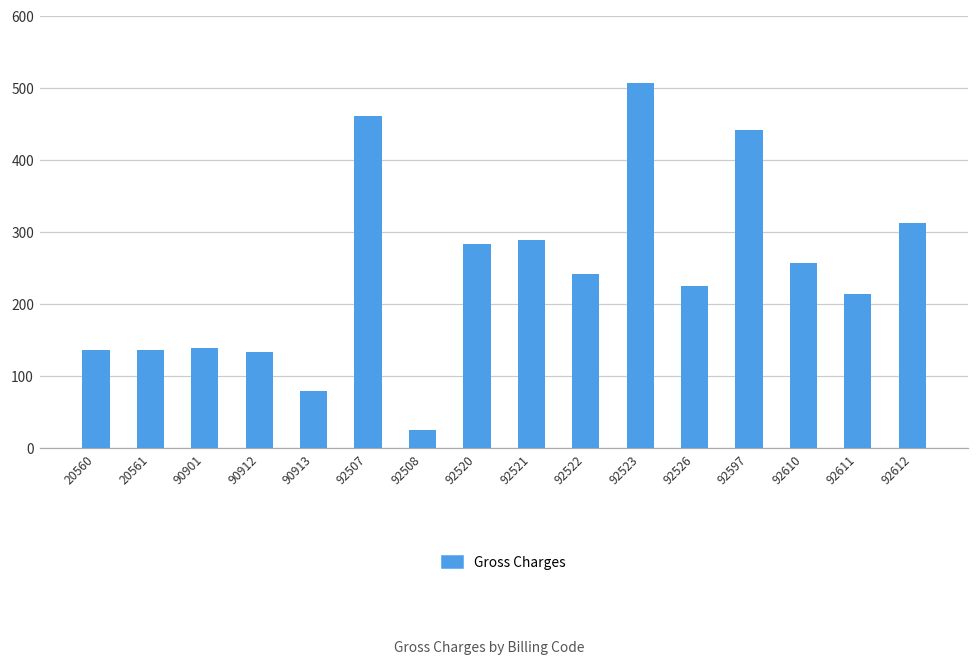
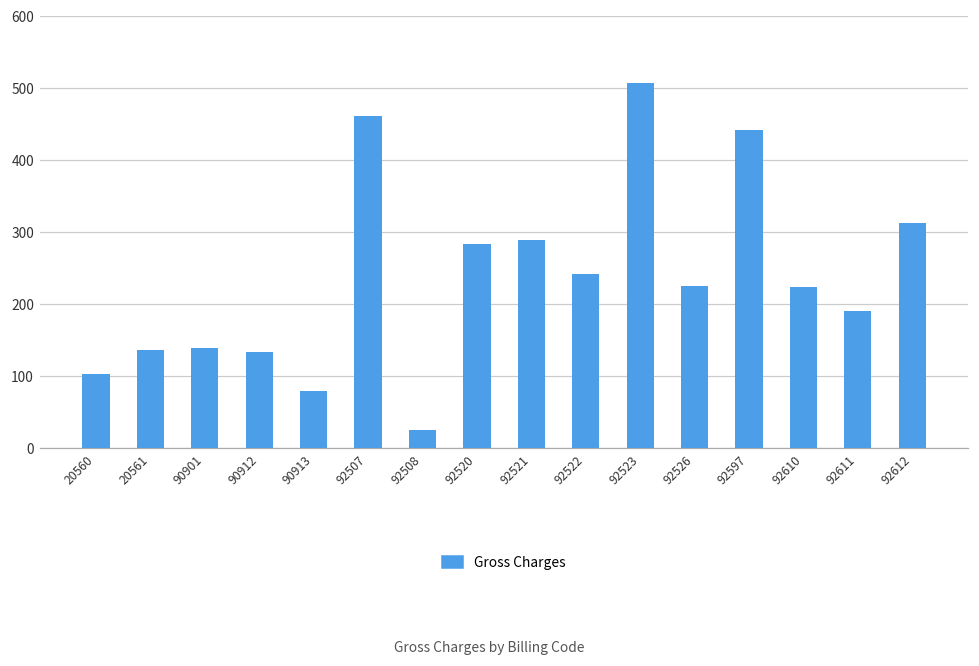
20560: 140 -> 100
92610: 260 -> 220
92611: 220 -> 190
